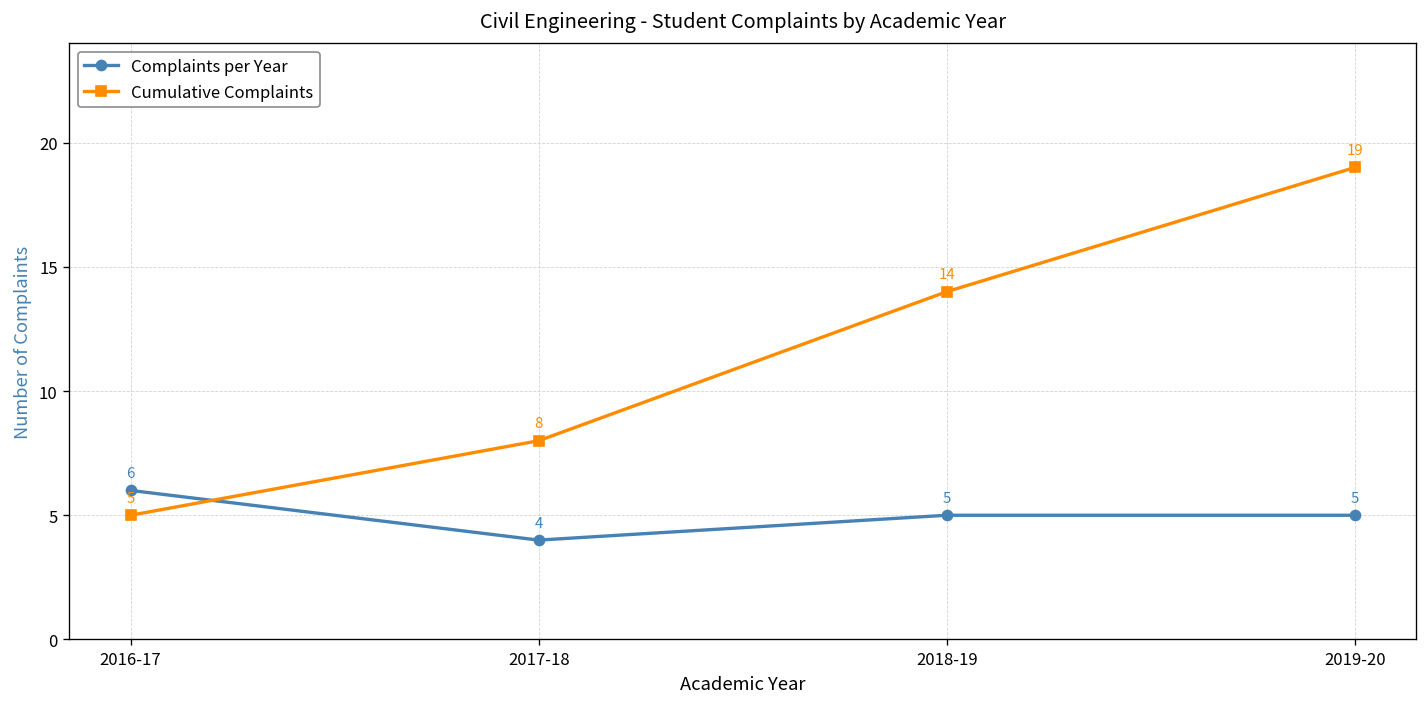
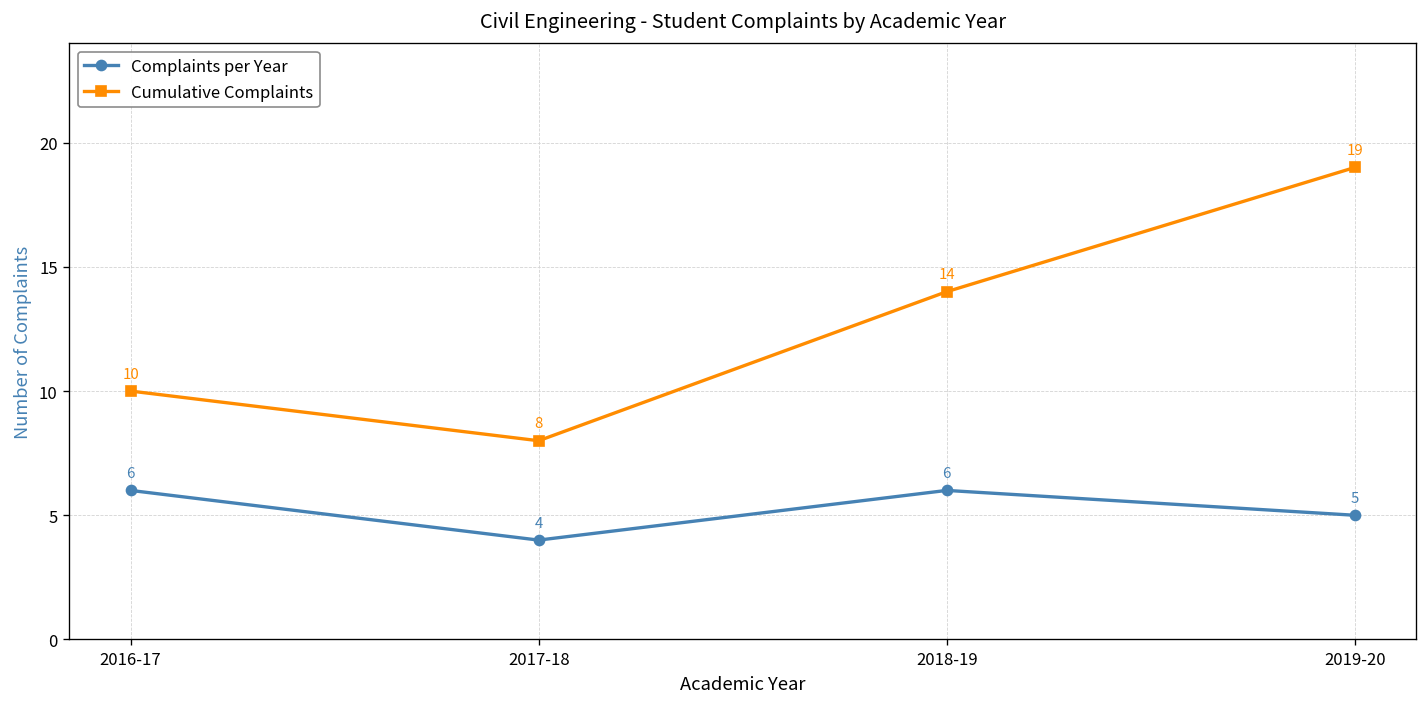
Cumulative Complaints, 2016-17: 5 -> 10
Complaints per Year, 2018-19: 5 -> 6
